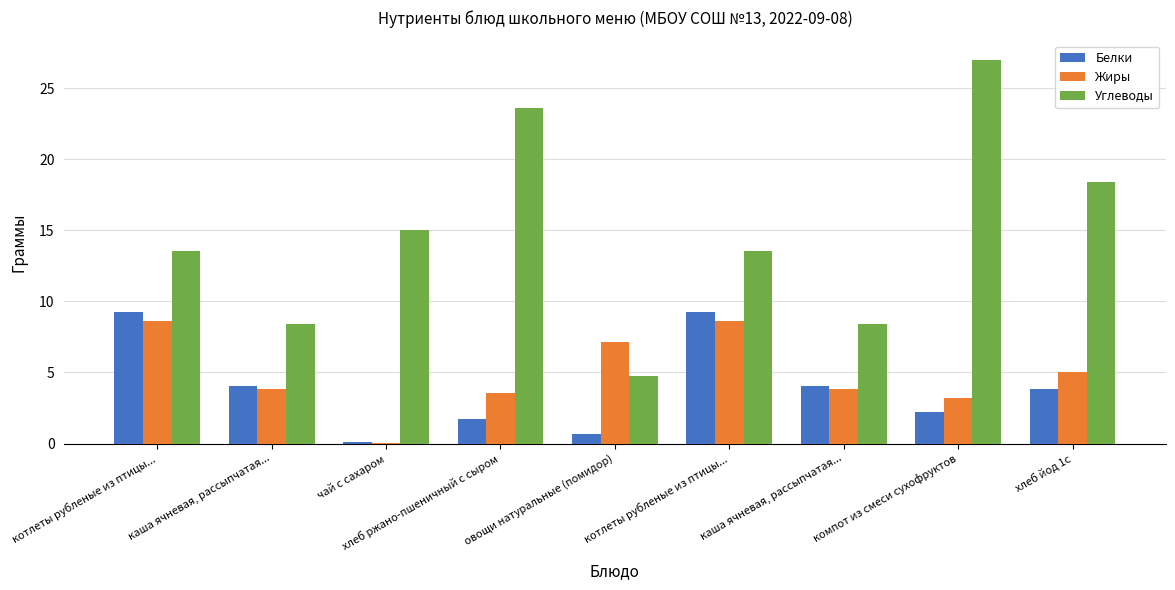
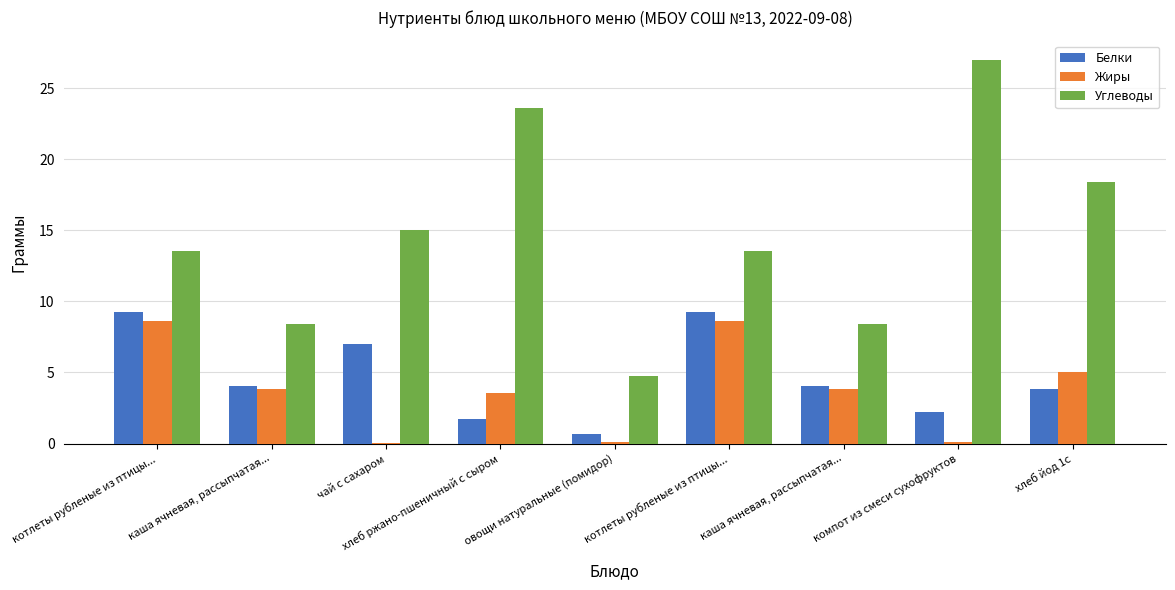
Белки, чай с сахаром: 0.1 -> 7.0
Жиры, овощи натуральные (помидор): 7.2 -> 0.1
Жиры, компот из смеси сухофруктов: 3.2 -> 0.1
